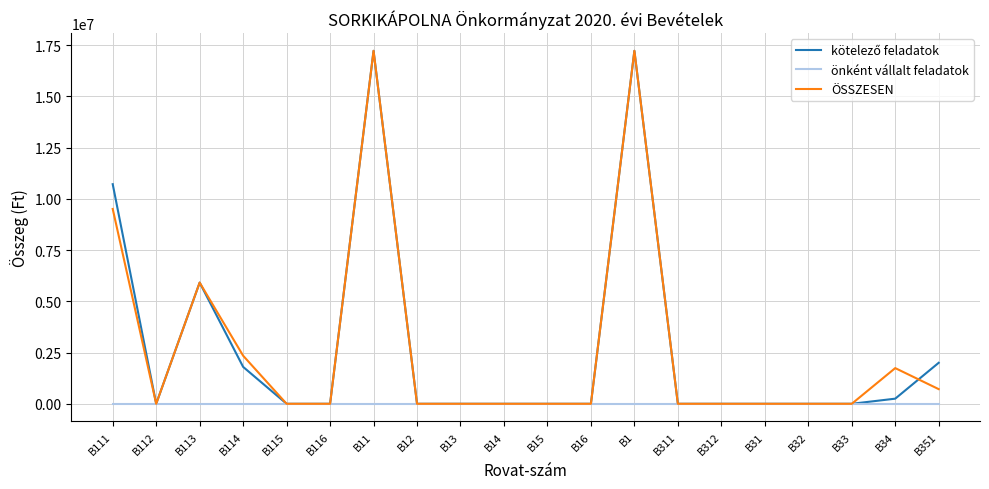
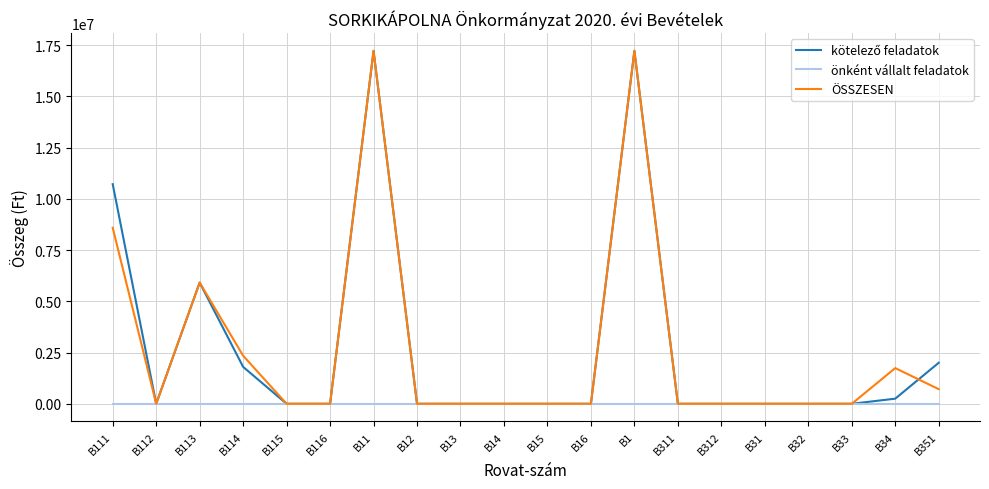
ÖSSZESEN, B111: 9500000 -> 8600000
